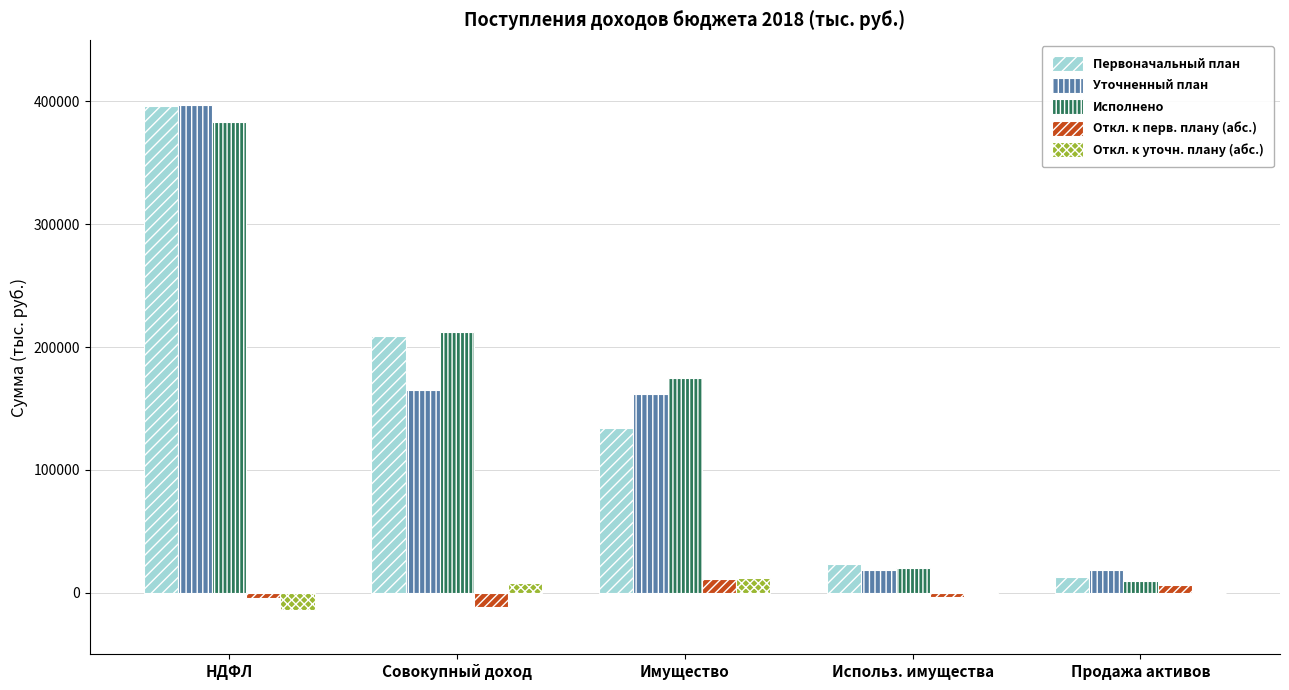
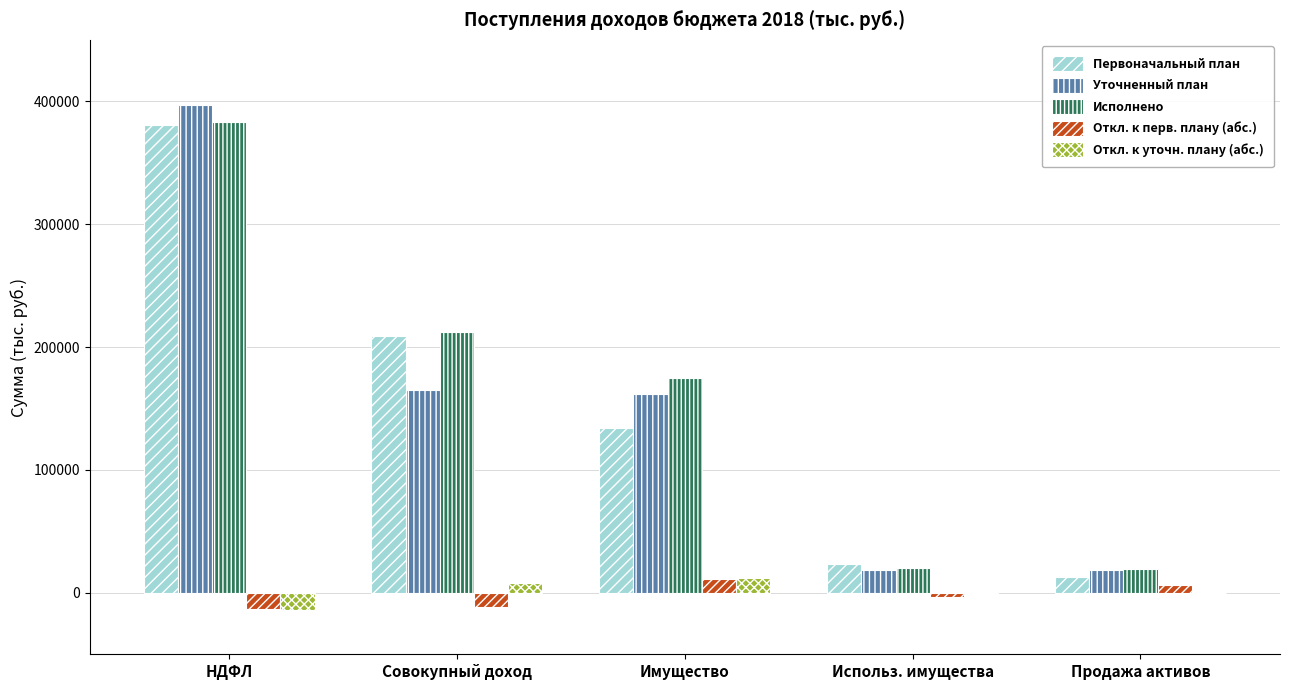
Первоначальный план, НДФЛ: 396000 -> 381000
Откл. к перв. плану (абс.), НДФЛ: -4000 -> -13000
Исполнено, Продажа активов: 10000 -> 19000
